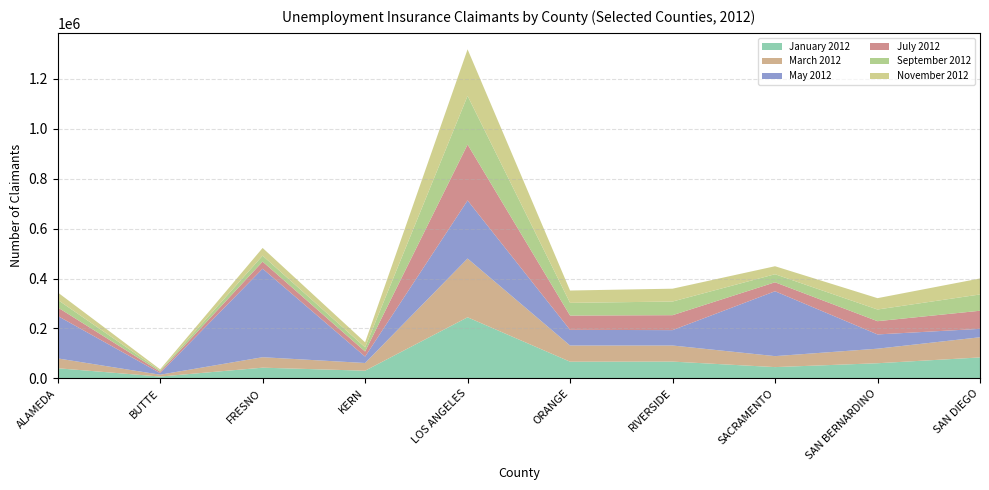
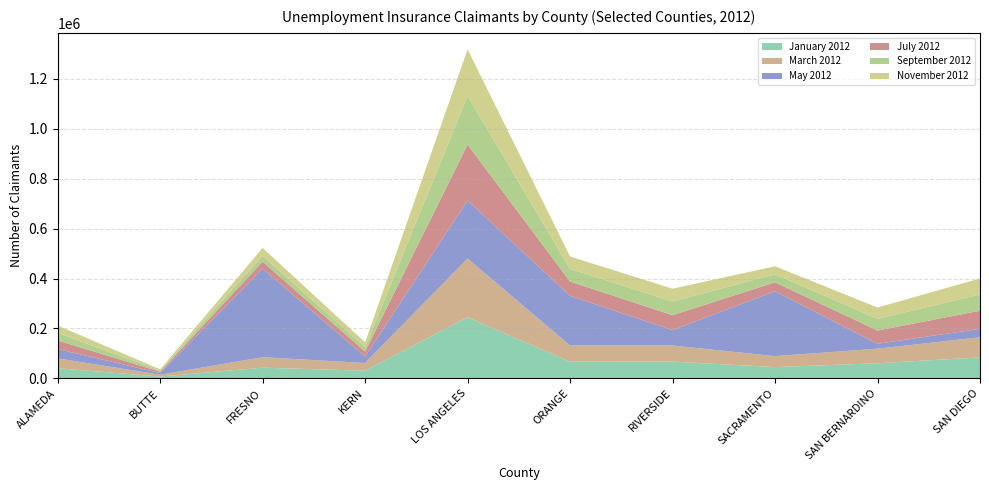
May 2012, ALAMEDA: 170000 -> 40000
May 2012, ORANGE: 60000 -> 200000
May 2012, SAN BERNARDINO: 60000 -> 20000
